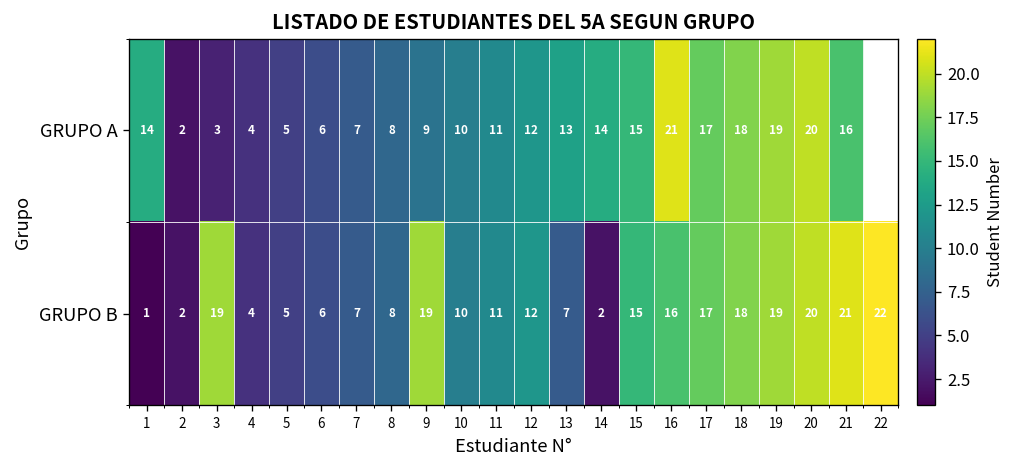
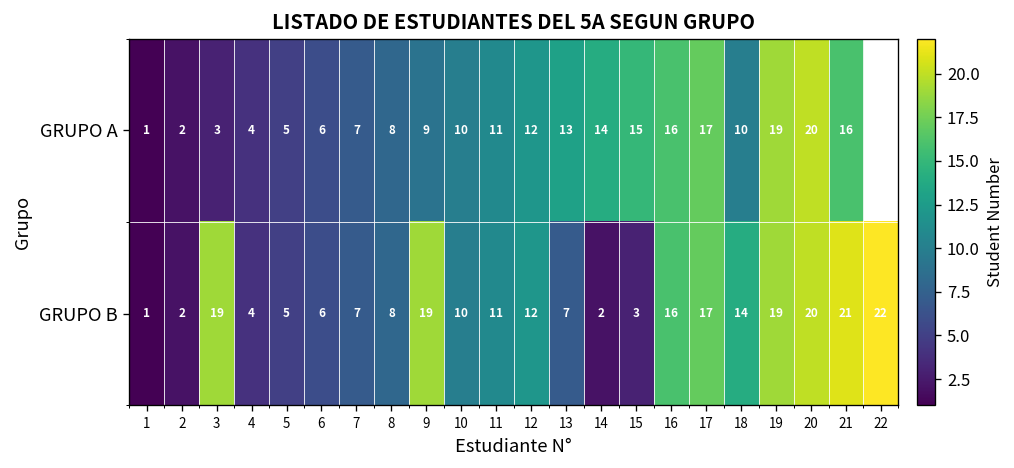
GRUPO A, 1: 14 -> 1
GRUPO A, 16: 21 -> 16
GRUPO A, 18: 18 -> 10
GRUPO B, 15: 15 -> 3
GRUPO B, 18: 18 -> 14
